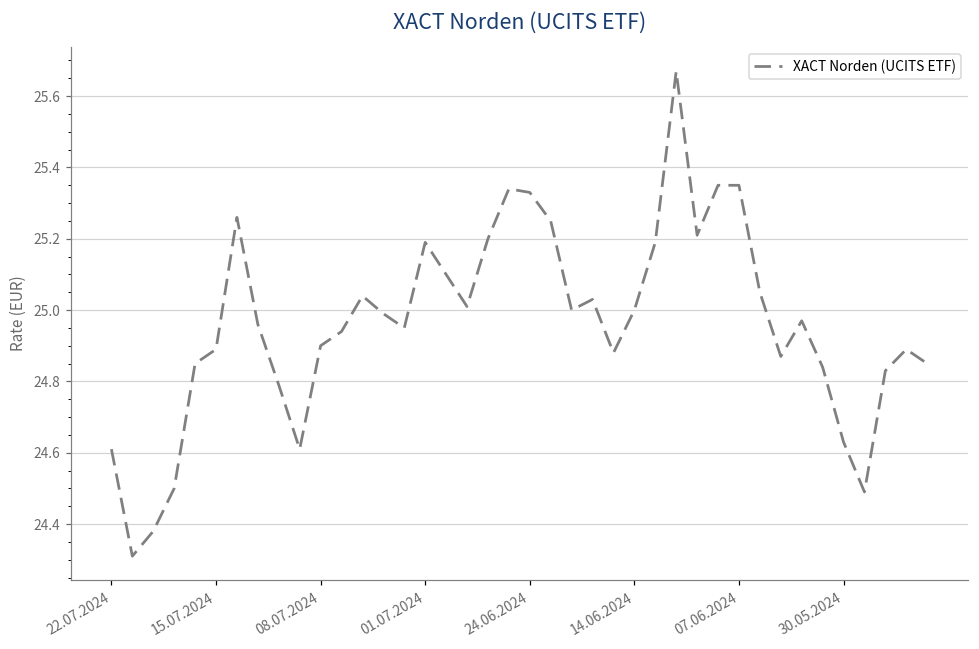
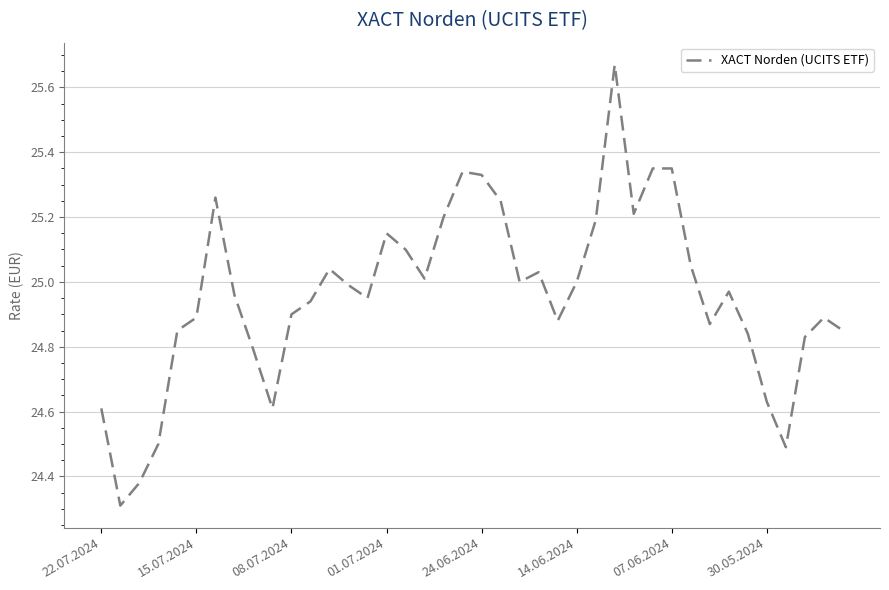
01.07.2024: 25.19 -> 25.15
